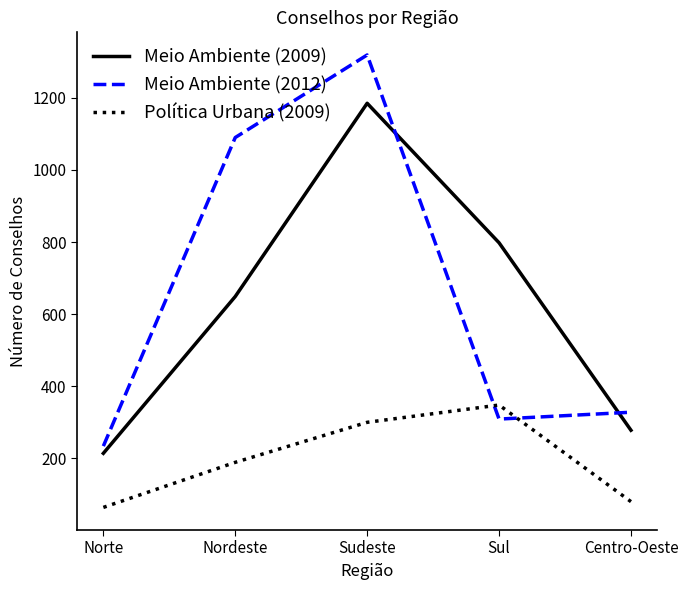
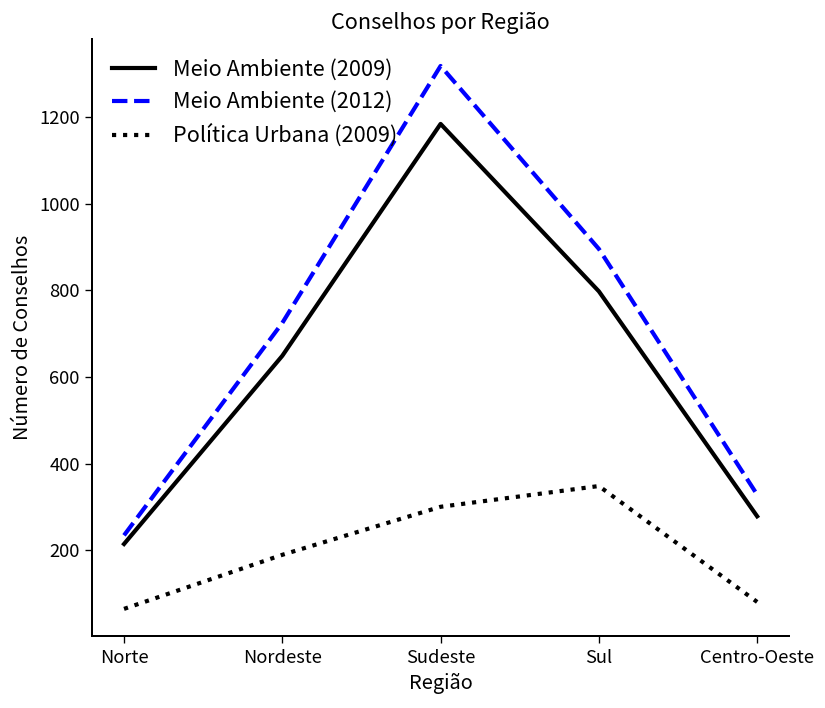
Meio Ambiente (2012), Nordeste: 1090 -> 730
Meio Ambiente (2012), Sul: 310 -> 900
